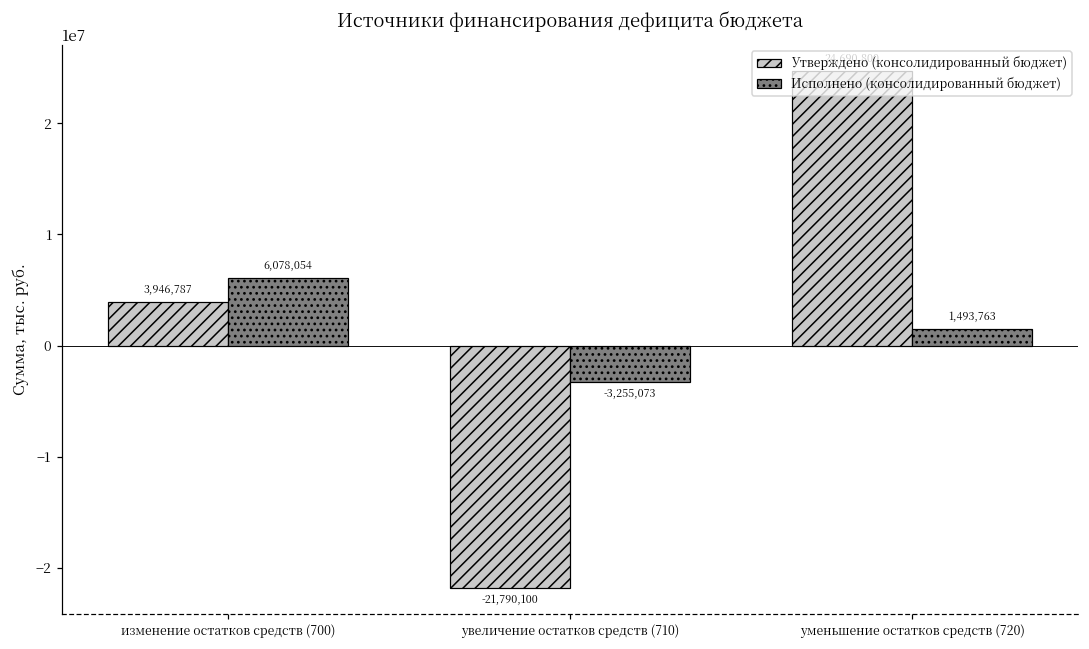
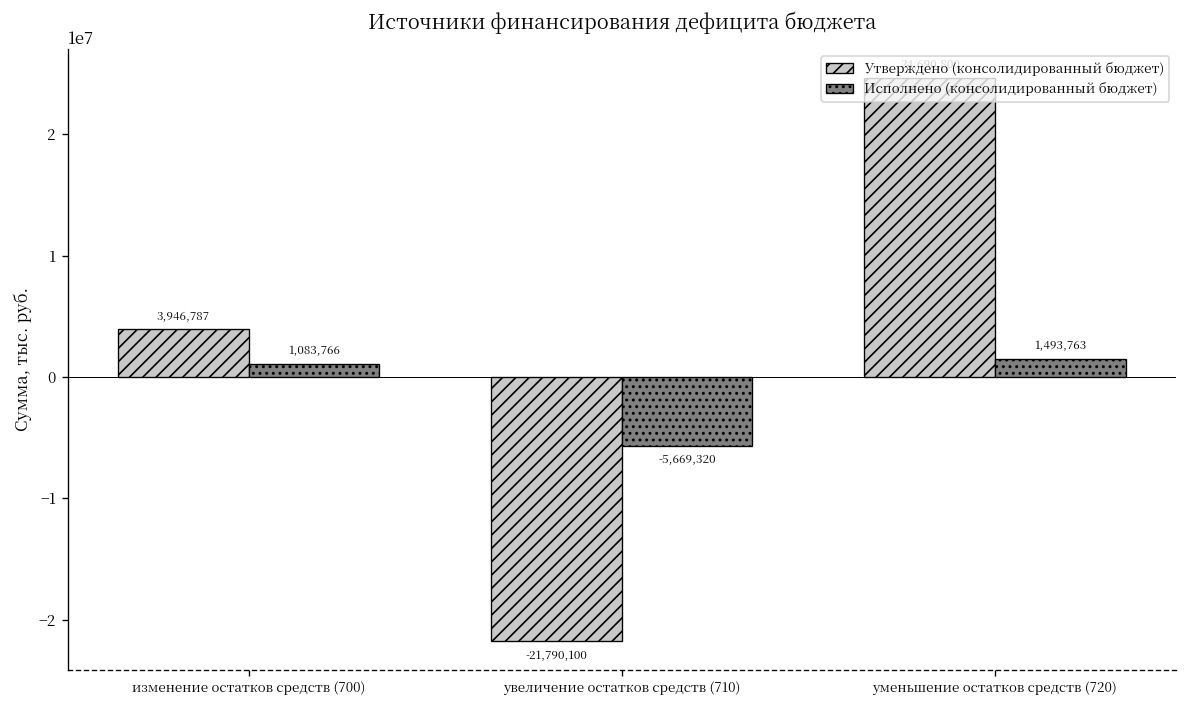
Исполнено (консолидированный бюджет), изменение остатков средств (700): 6,078,054 -> 1,083,766
Исполнено (консолидированный бюджет), увеличение остатков средств (710): -3,255,073 -> -5,669,320
